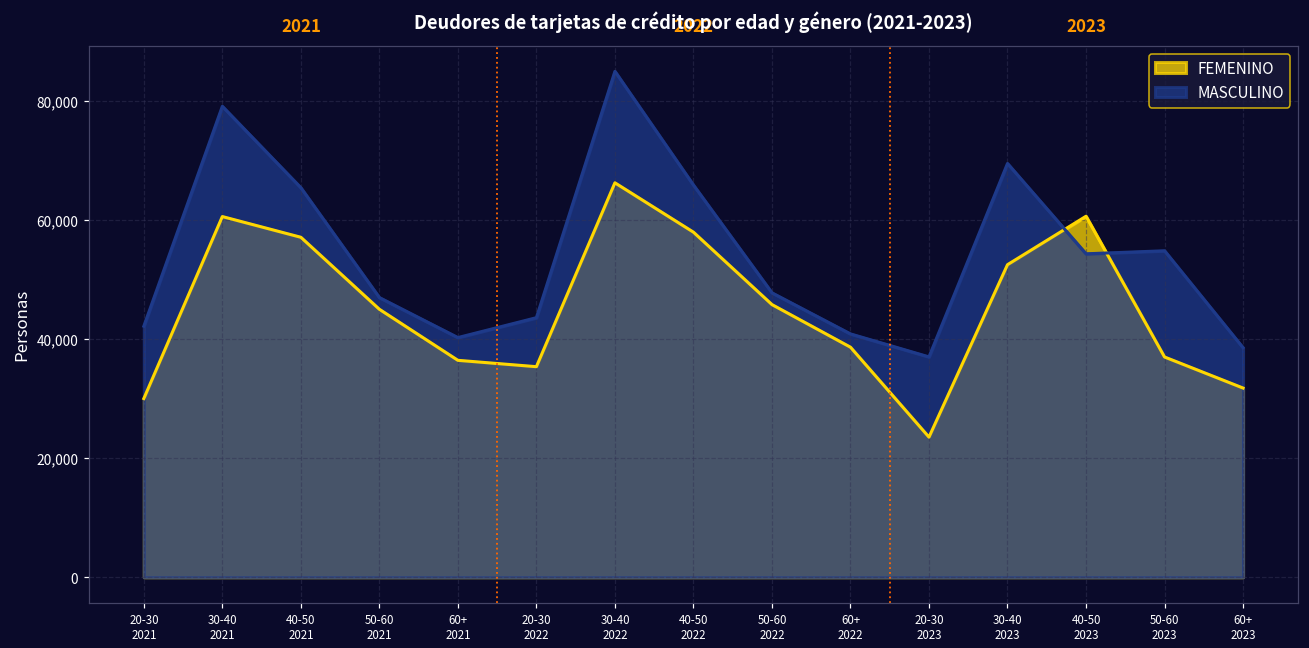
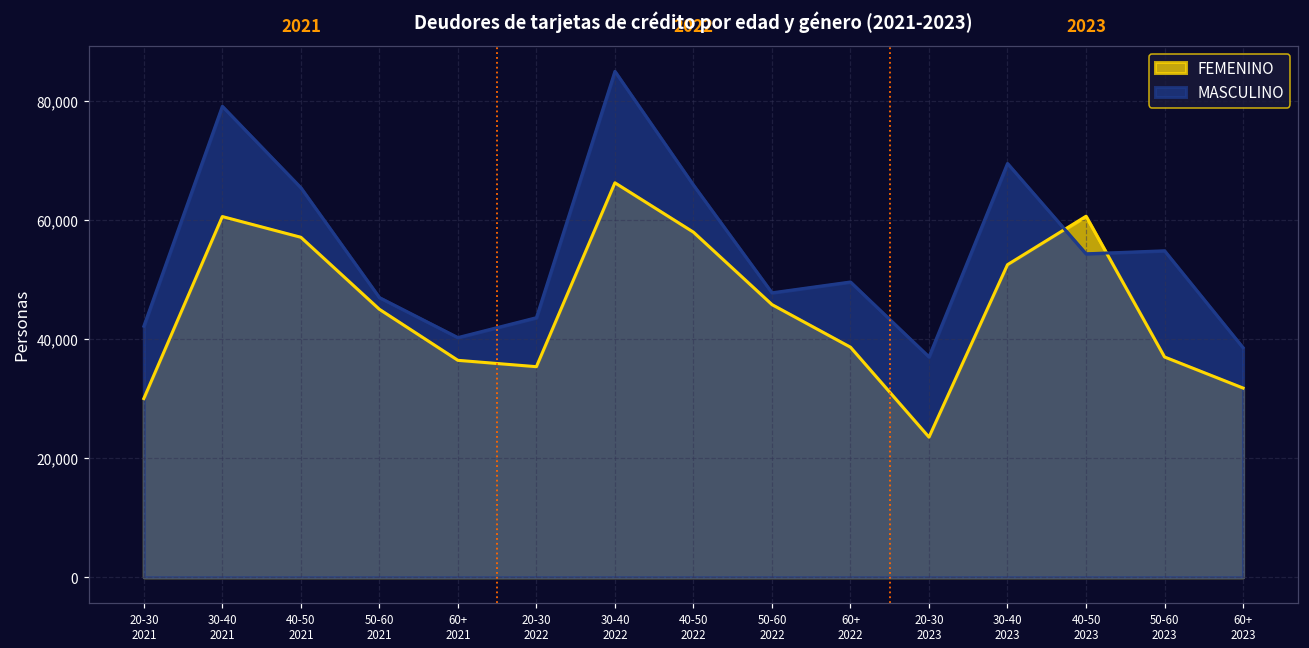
MASCULINO, 60+ 2022: 41,000 -> 50,000
